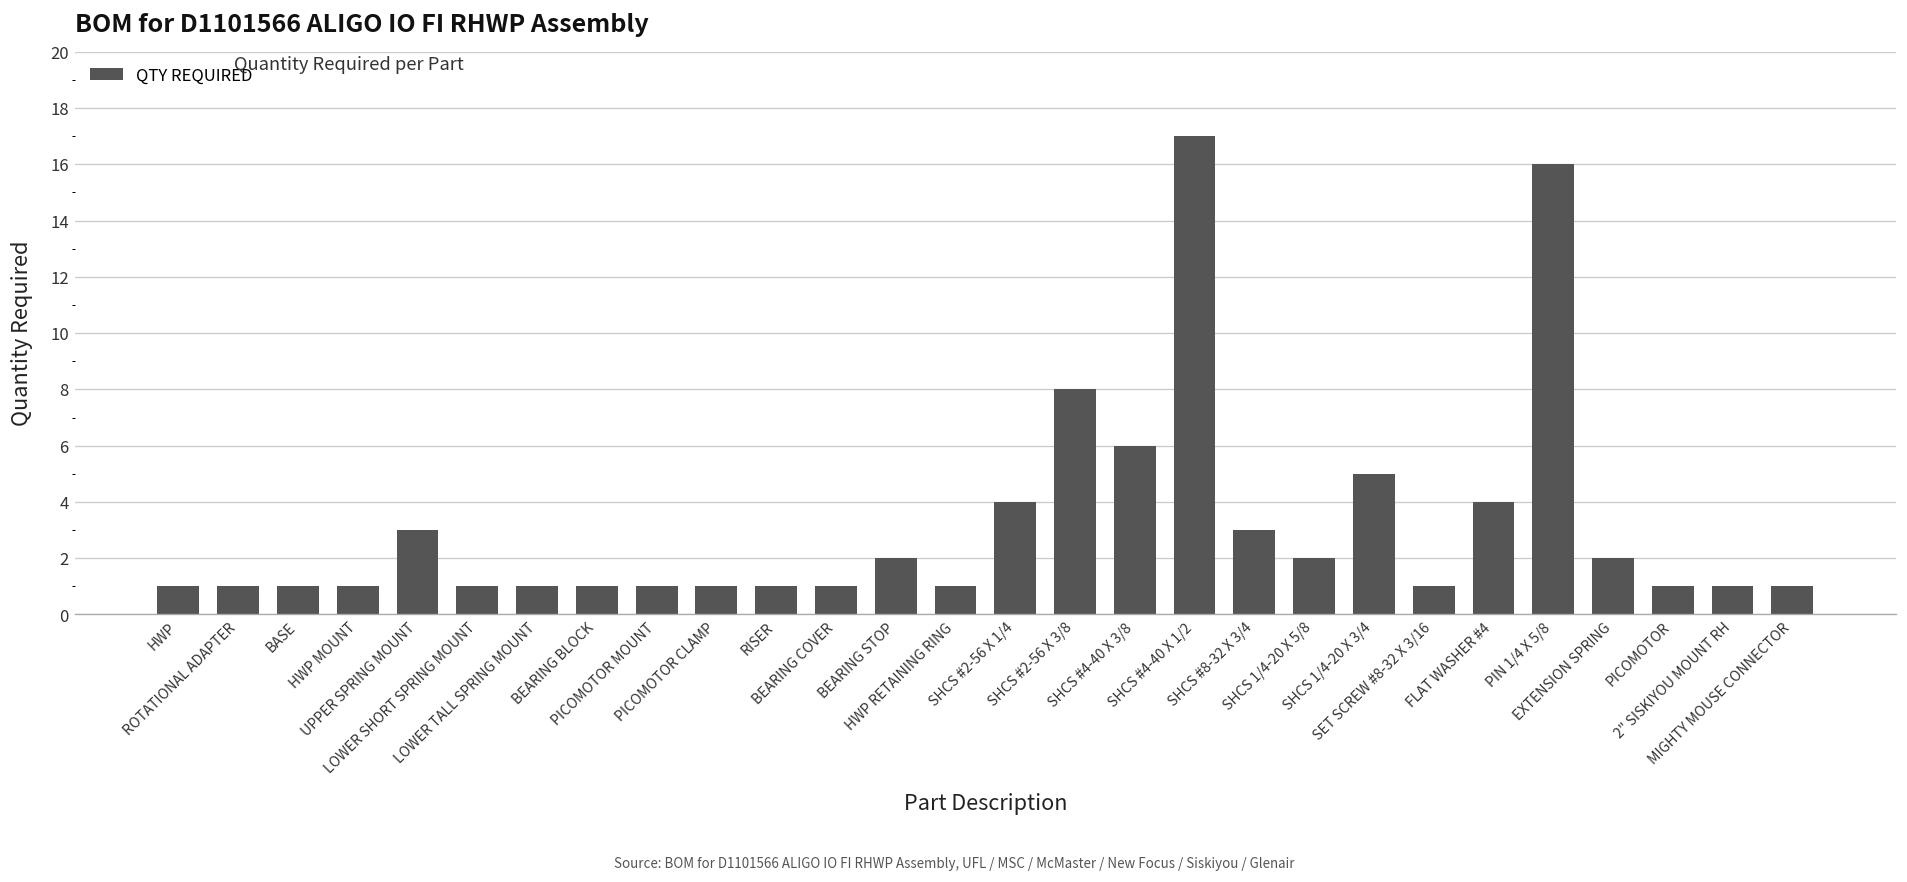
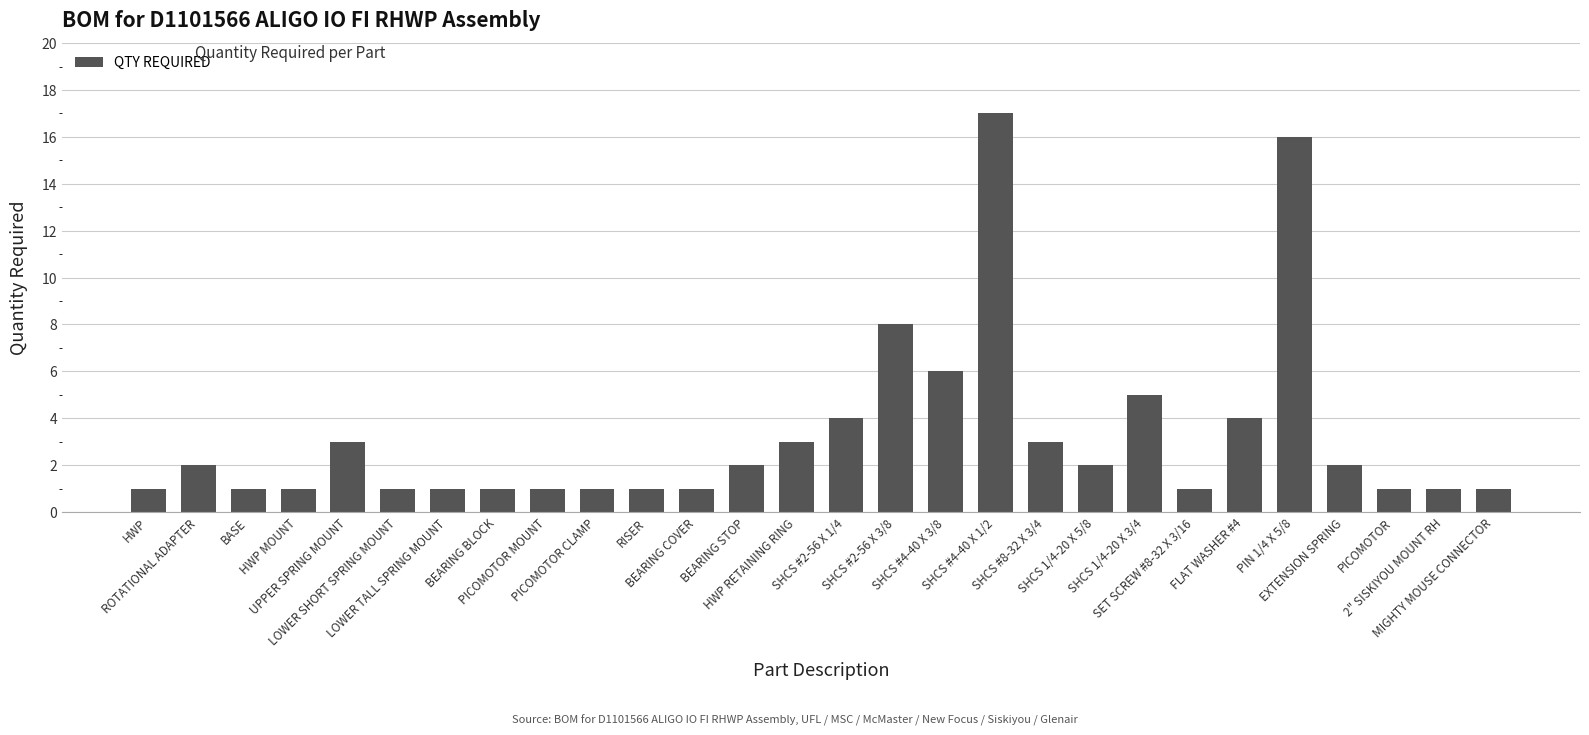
ROTATIONAL ADAPTER: 1 -> 2
HWP RETAINING RING: 1 -> 3
